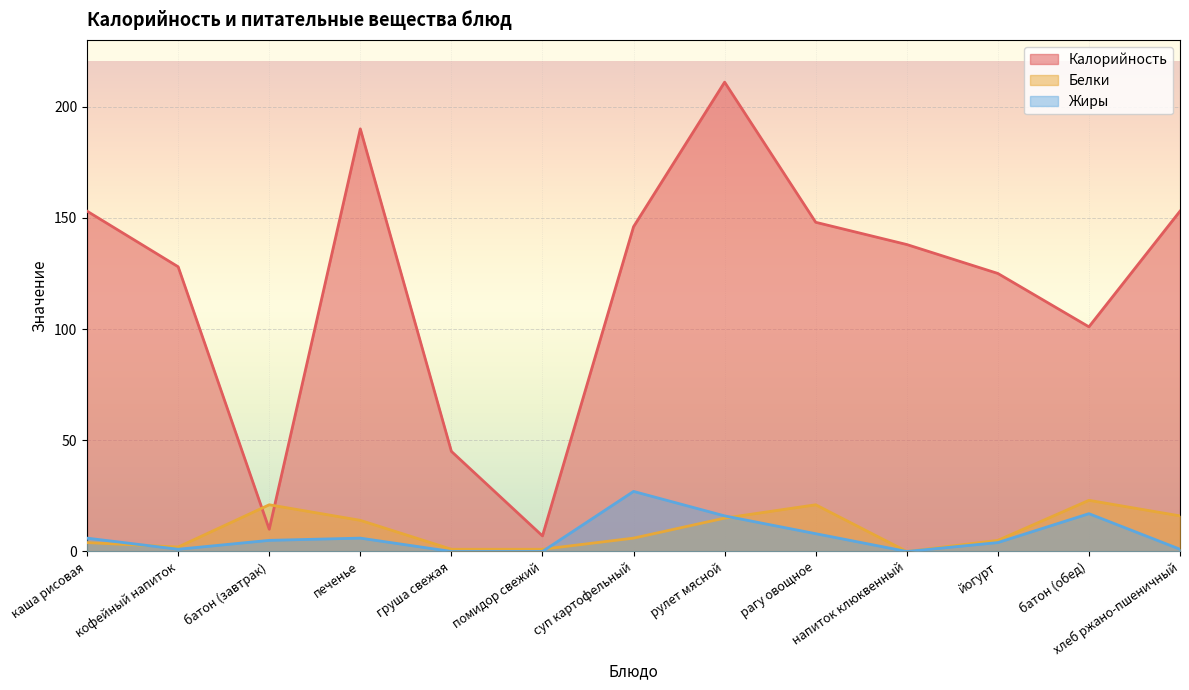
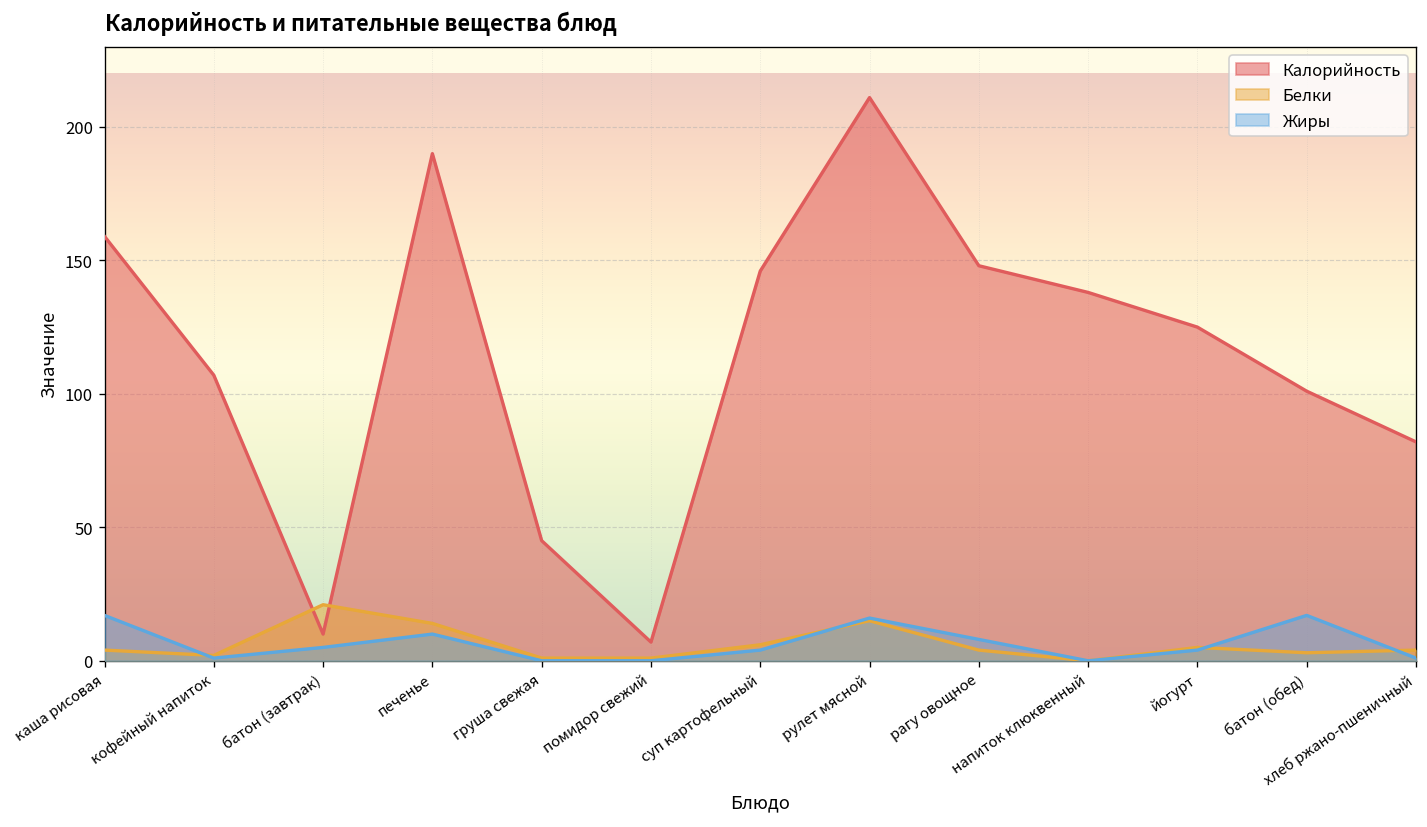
Калорийность, каша рисовая: 153 -> 159
Жиры, каша рисовая: 6 -> 17
Калорийность, кофейный напиток: 128 -> 107
Жиры, печенье: 6 -> 10
Жиры, суп картофельный: 27 -> 4
Белки, рагу овощное: 21 -> 4
Белки, батон (обед): 23 -> 3
Калорийность, хлеб ржано-пшеничный: 153 -> 82
Белки, хлеб ржано-пшеничный: 16 -> 4
